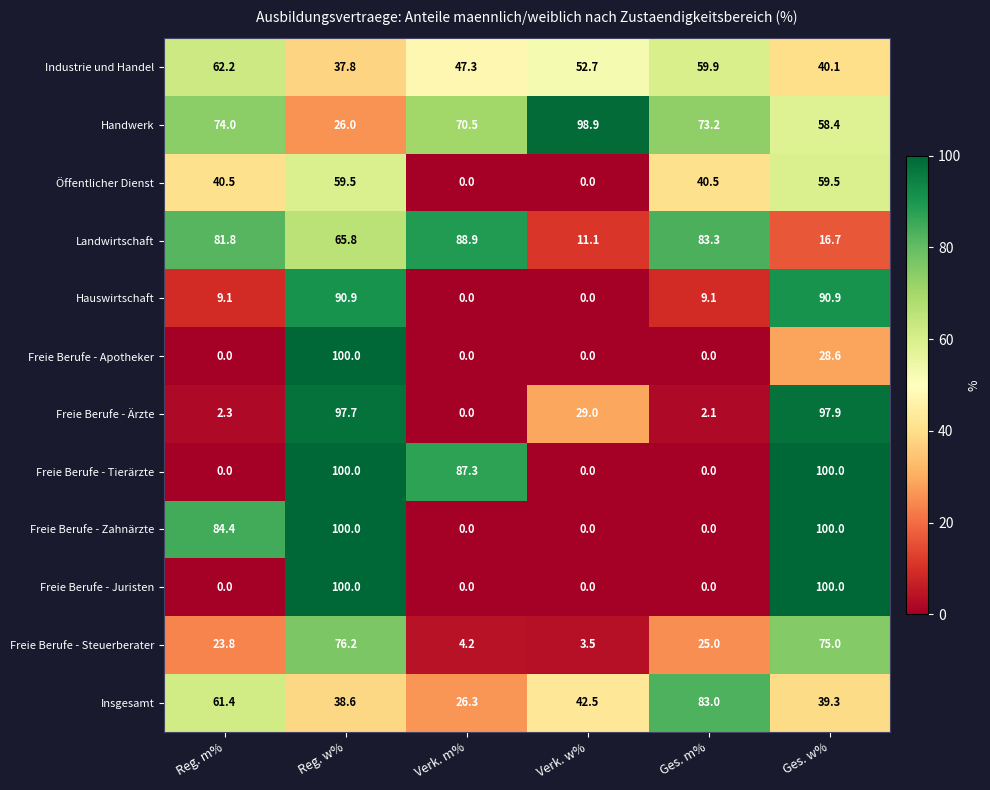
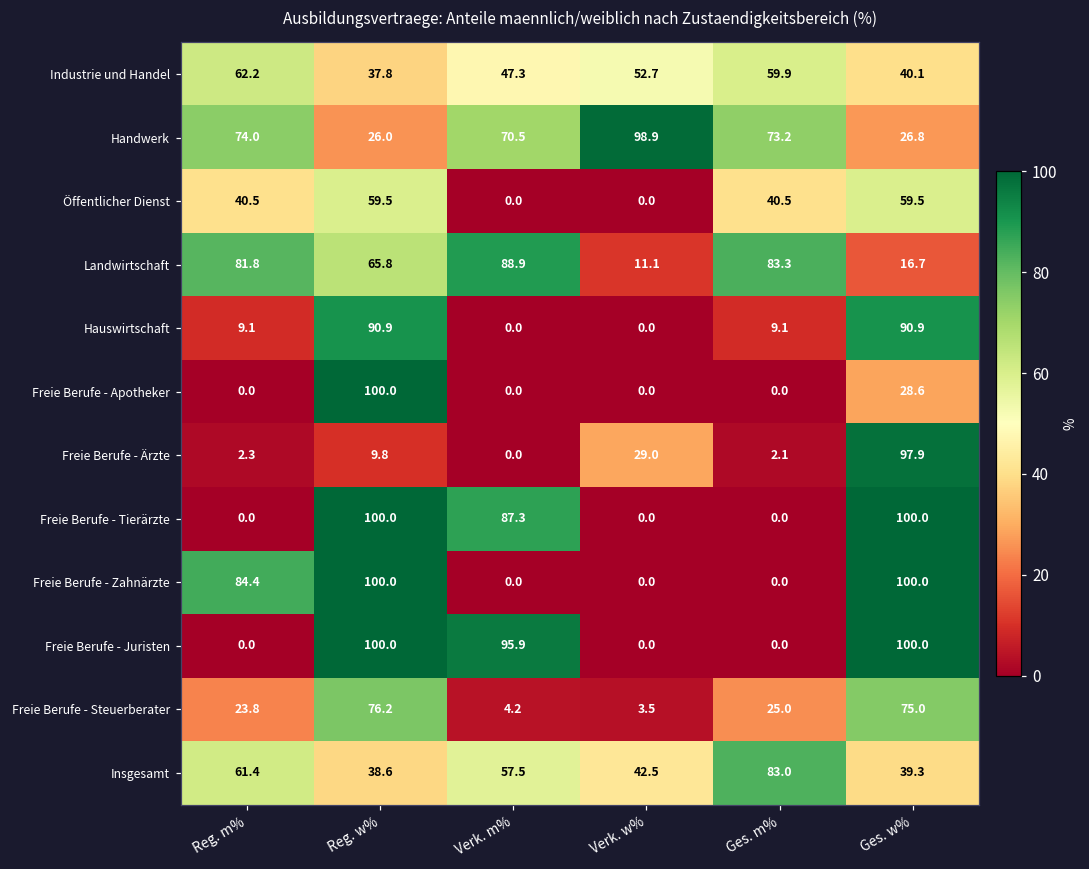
Handwerk, Ges. w%: 58.4 -> 26.8
Freie Berufe - Ärzte, Reg. w%: 97.7 -> 9.8
Freie Berufe - Juristen, Verk. m%: 0.0 -> 95.9
Insgesamt, Verk. m%: 26.3 -> 57.5
